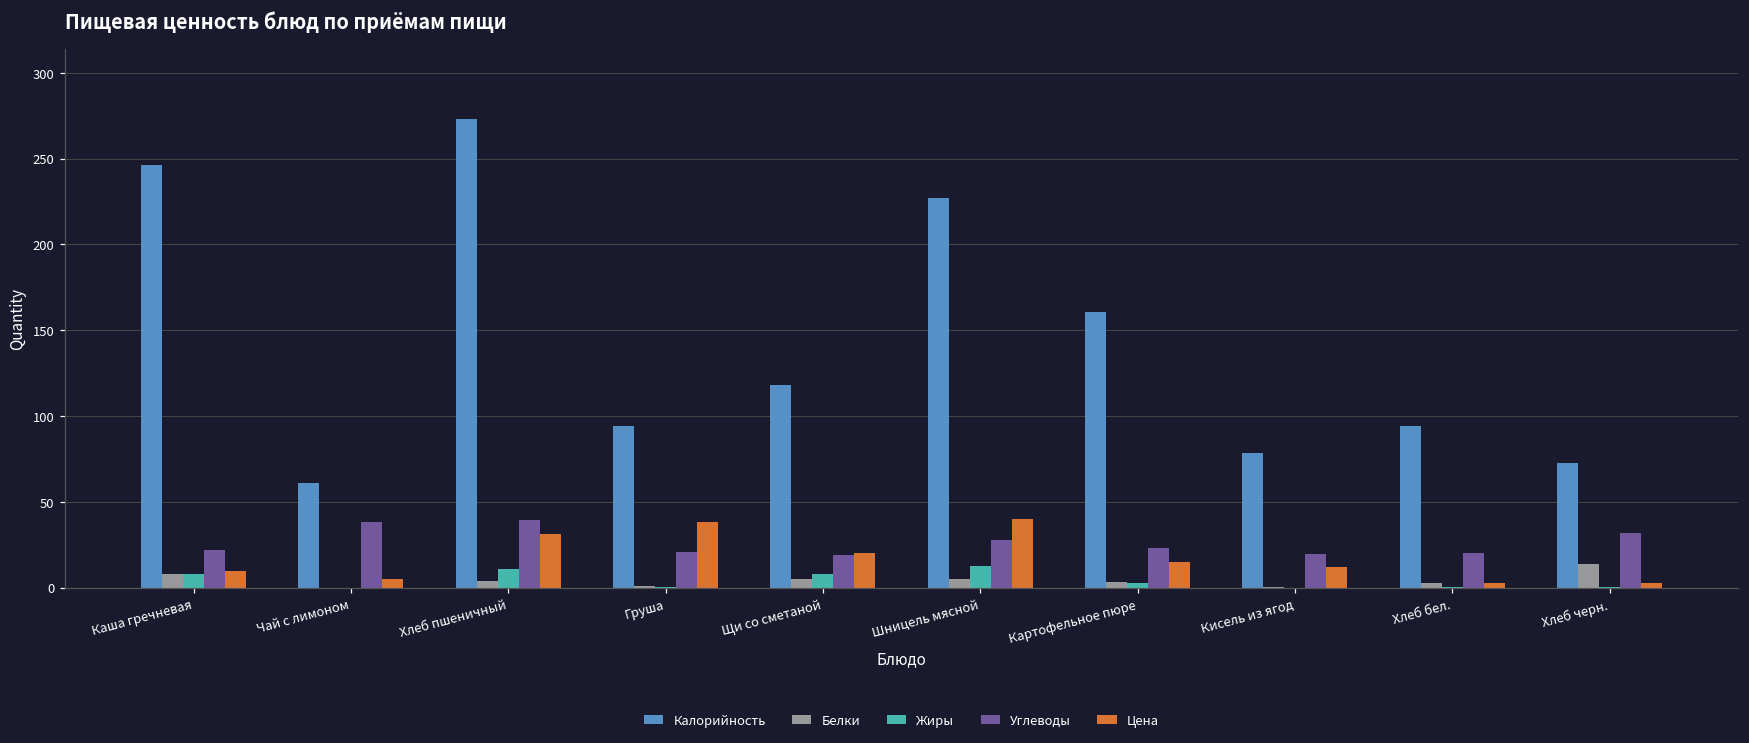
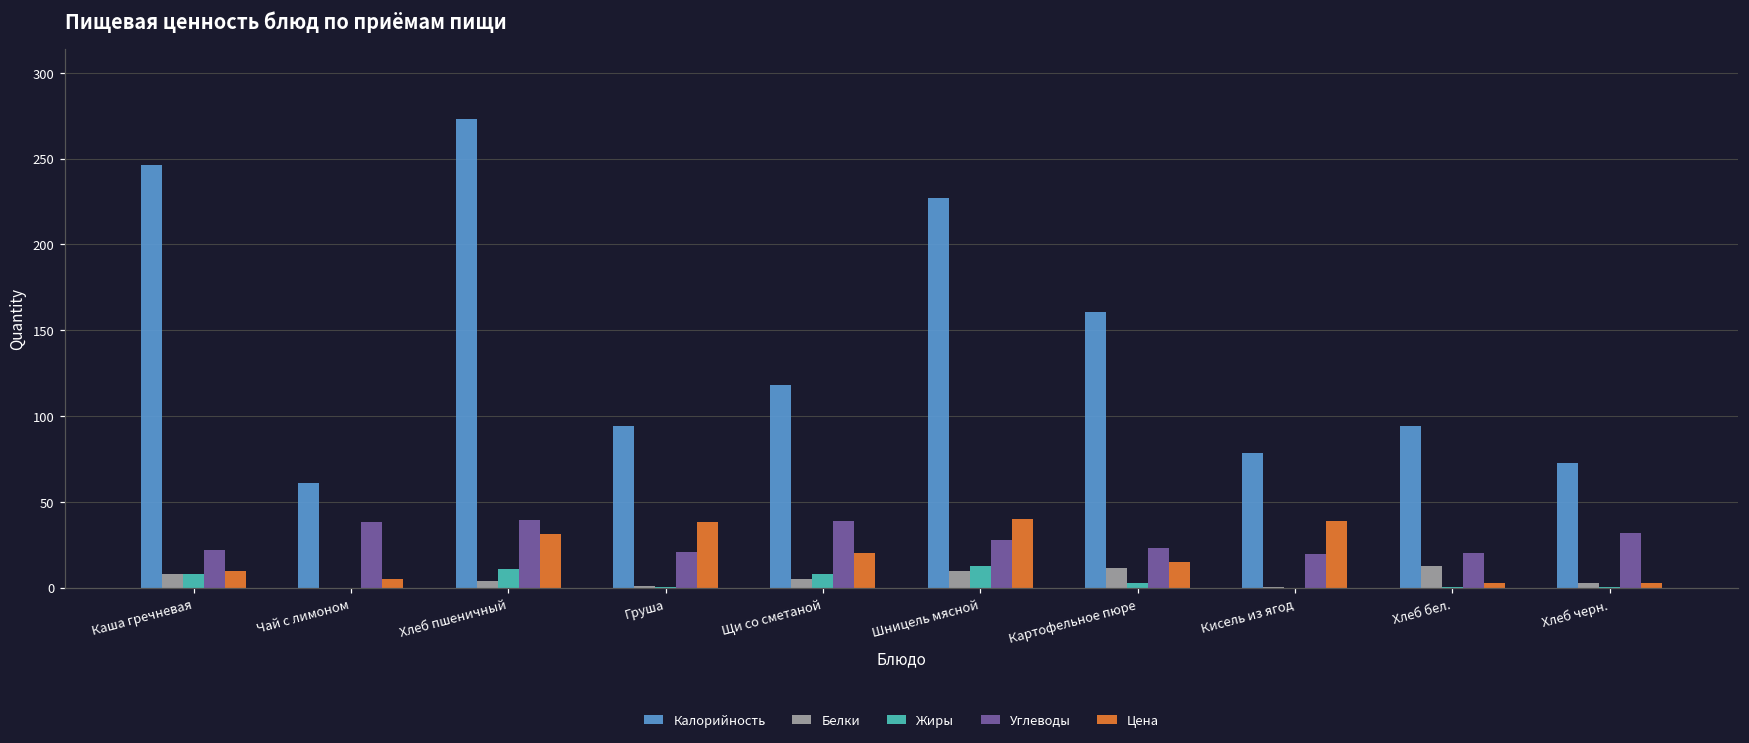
Углеводы, Щи со сметаной: 19 -> 39
Белки, Шницель мясной: 5 -> 10
Белки, Картофельное пюре: 3 -> 12
Цена, Кисель из ягод: 12 -> 39
Белки, Хлеб бел.: 3 -> 13
Белки, Хлеб черн.: 14 -> 3
